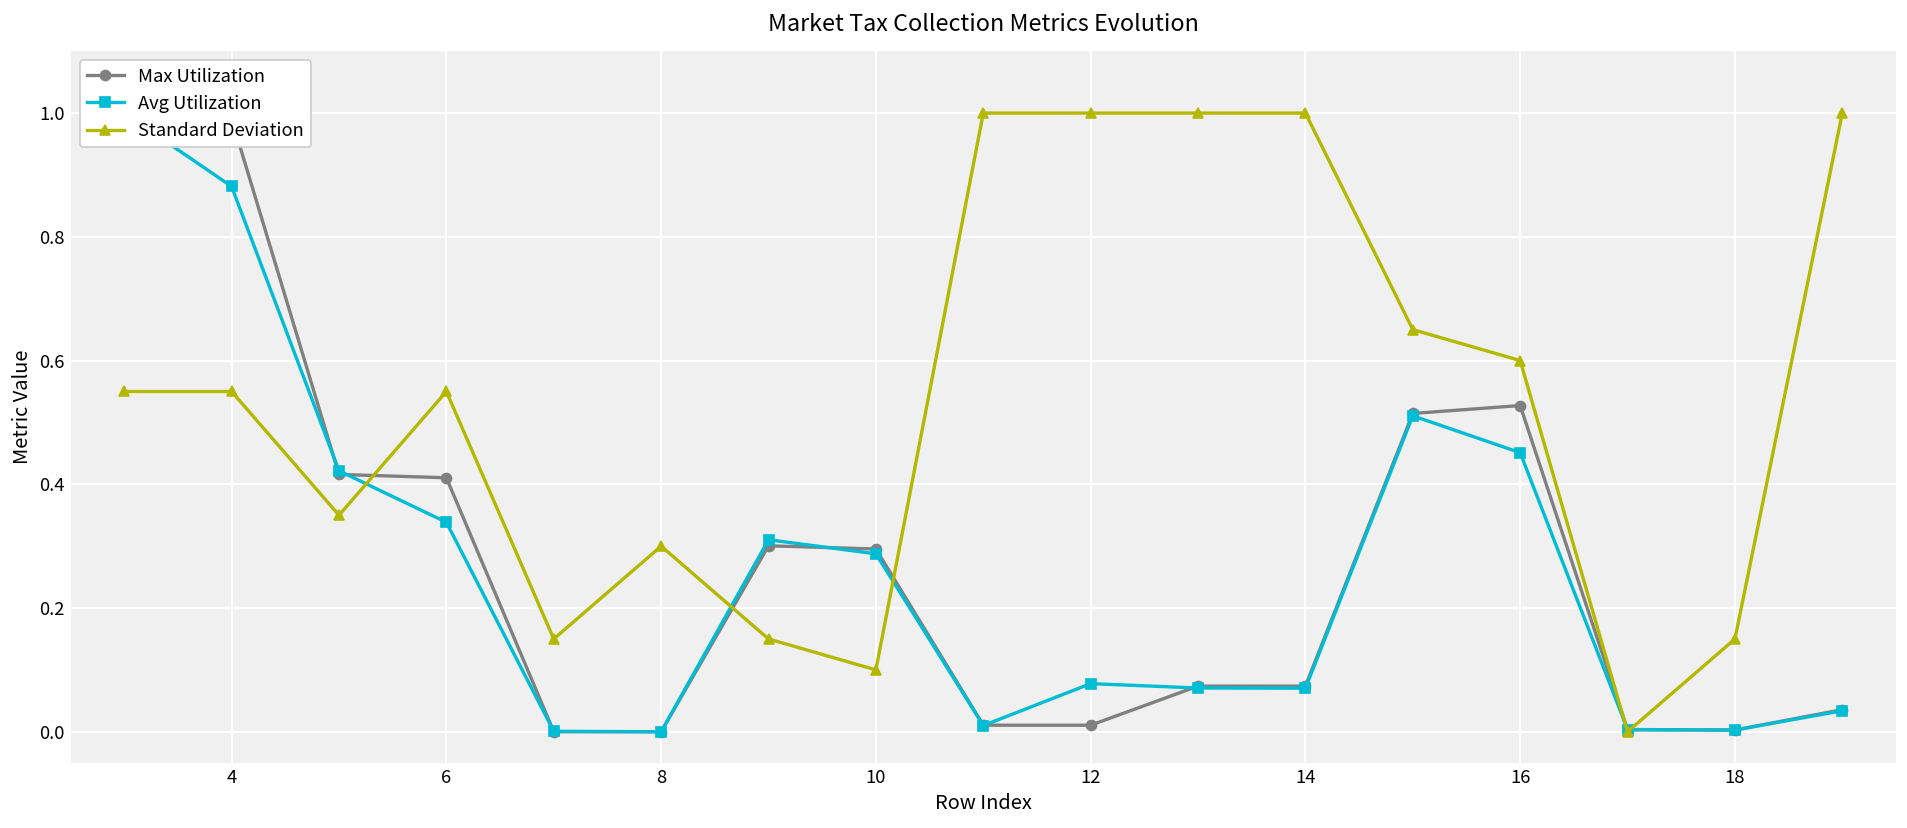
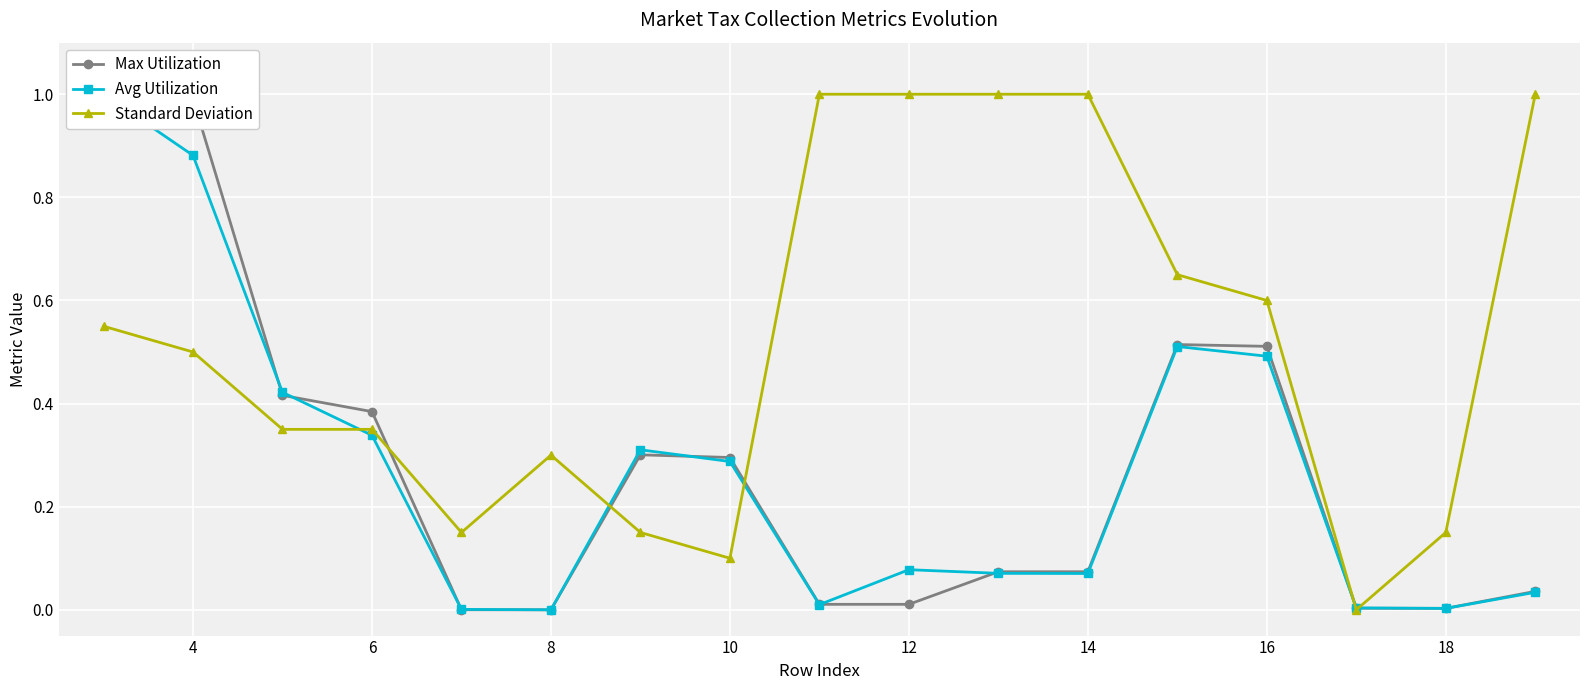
Standard Deviation, 4: 0.55 -> 0.50
Max Utilization, 6: 0.41 -> 0.38
Standard Deviation, 6: 0.55 -> 0.35
Max Utilization, 16: 0.53 -> 0.51
Avg Utilization, 16: 0.45 -> 0.49
